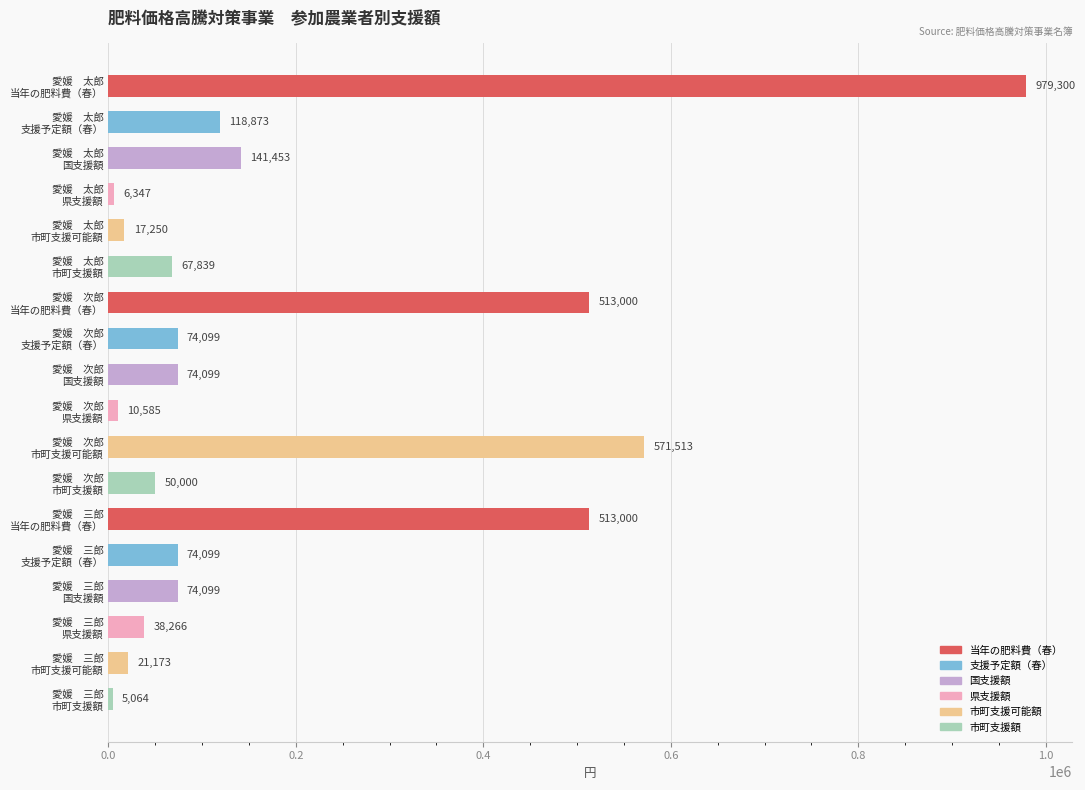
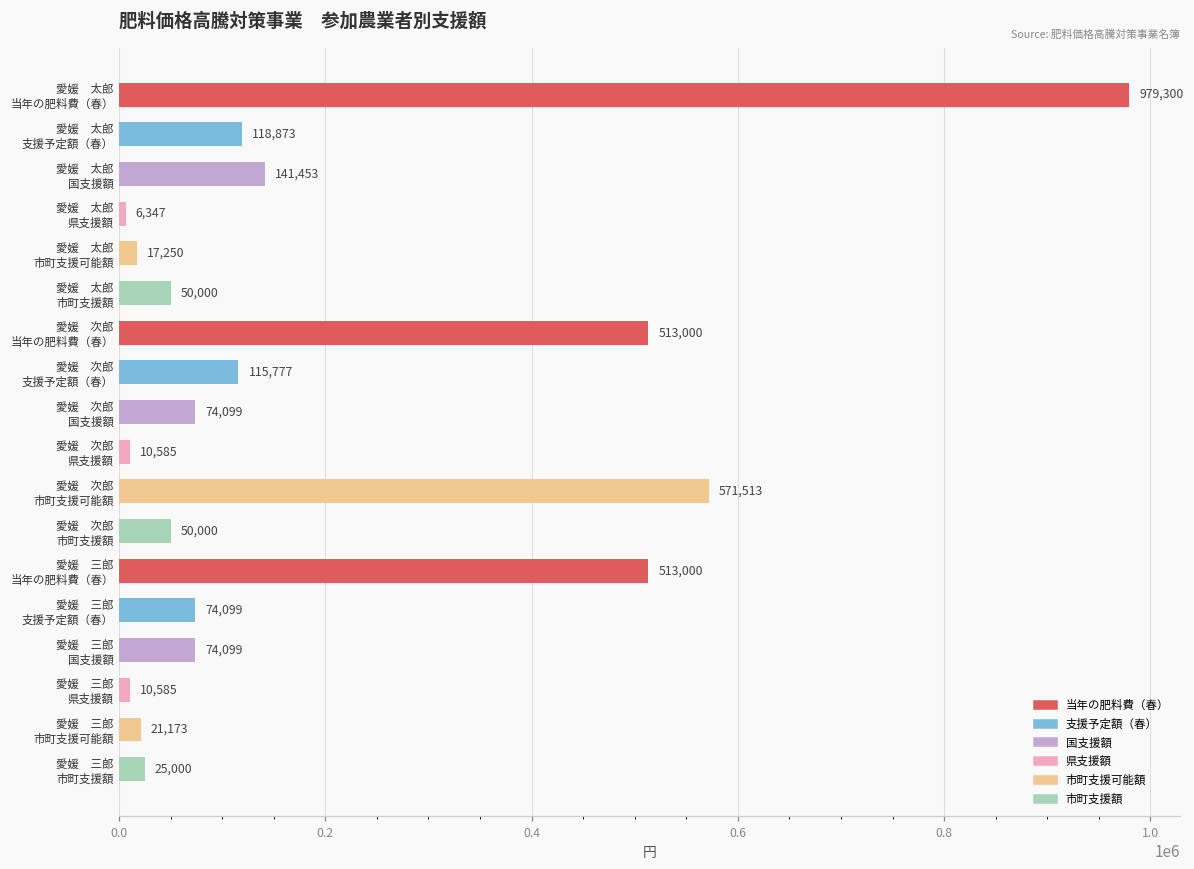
愛媛 太郎 市町支援額: 67,839 -> 50,000
愛媛 次郎 支援予定額（春）: 74,099 -> 115,777
愛媛 三郎 県支援額: 38,266 -> 10,585
愛媛 三郎 市町支援額: 5,064 -> 25,000
